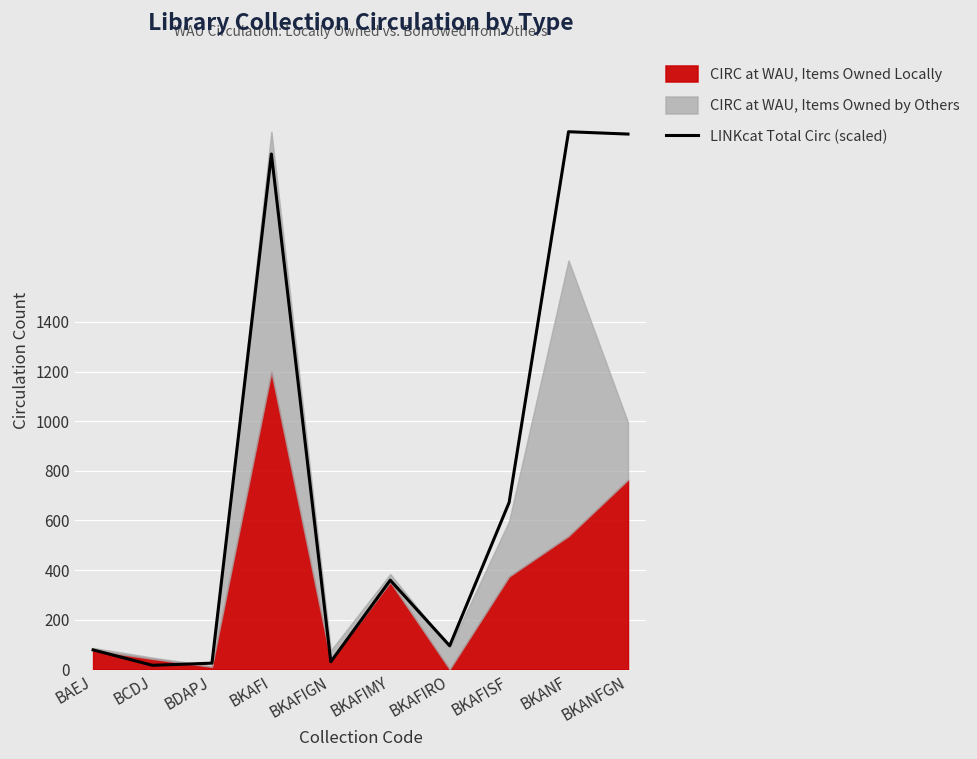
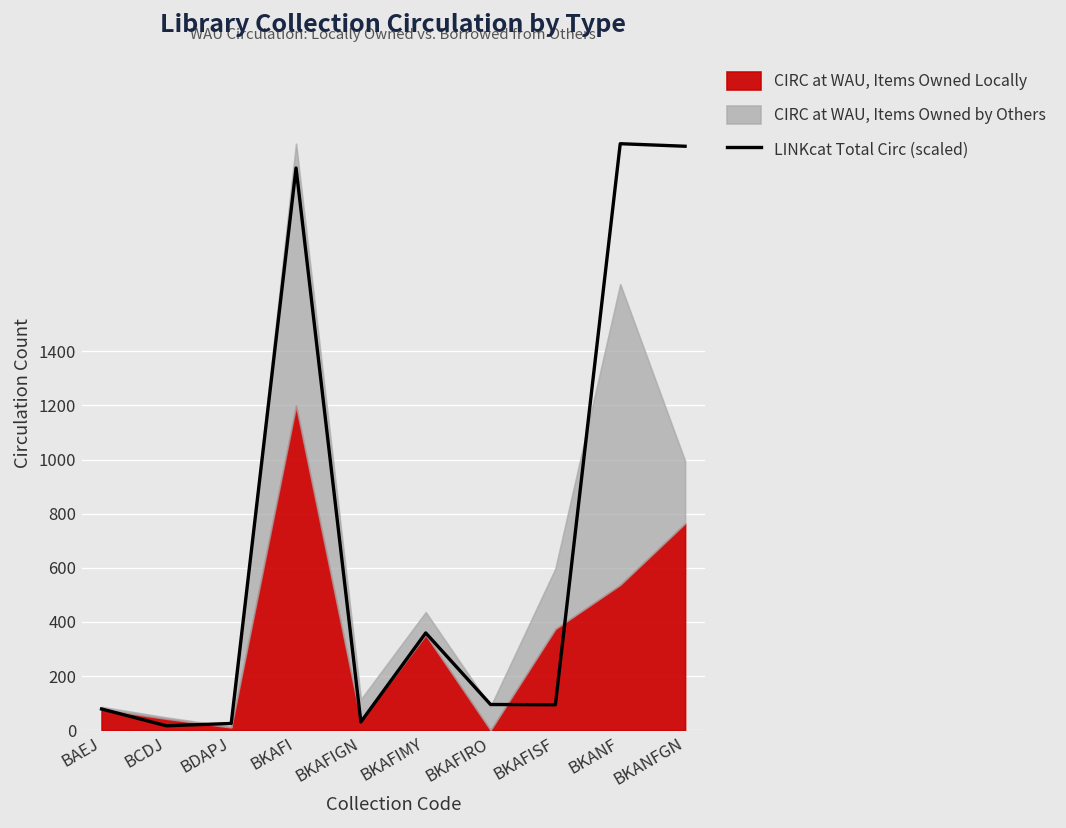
CIRC at WAU, Items Owned by Others, BKAFIGN: 40 -> 80
CIRC at WAU, Items Owned by Others, BKAFIMY: 30 -> 80
LINKcat Total Circ (scaled), BKAFISF: 670 -> 90
